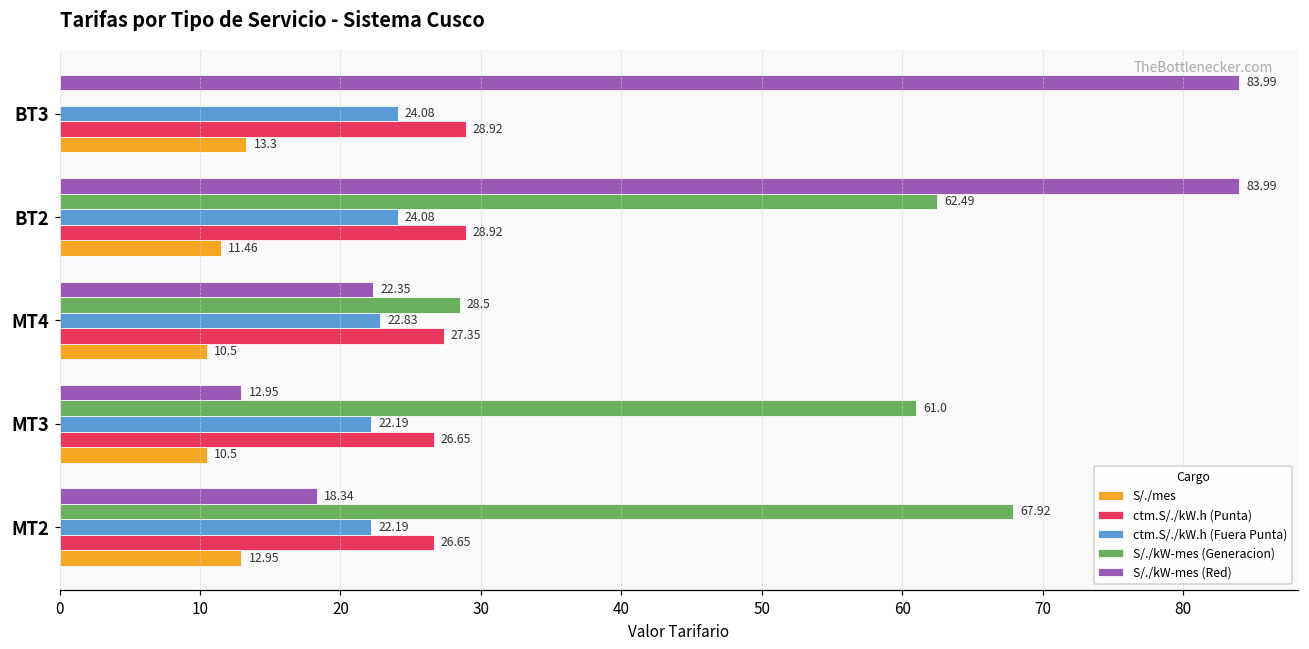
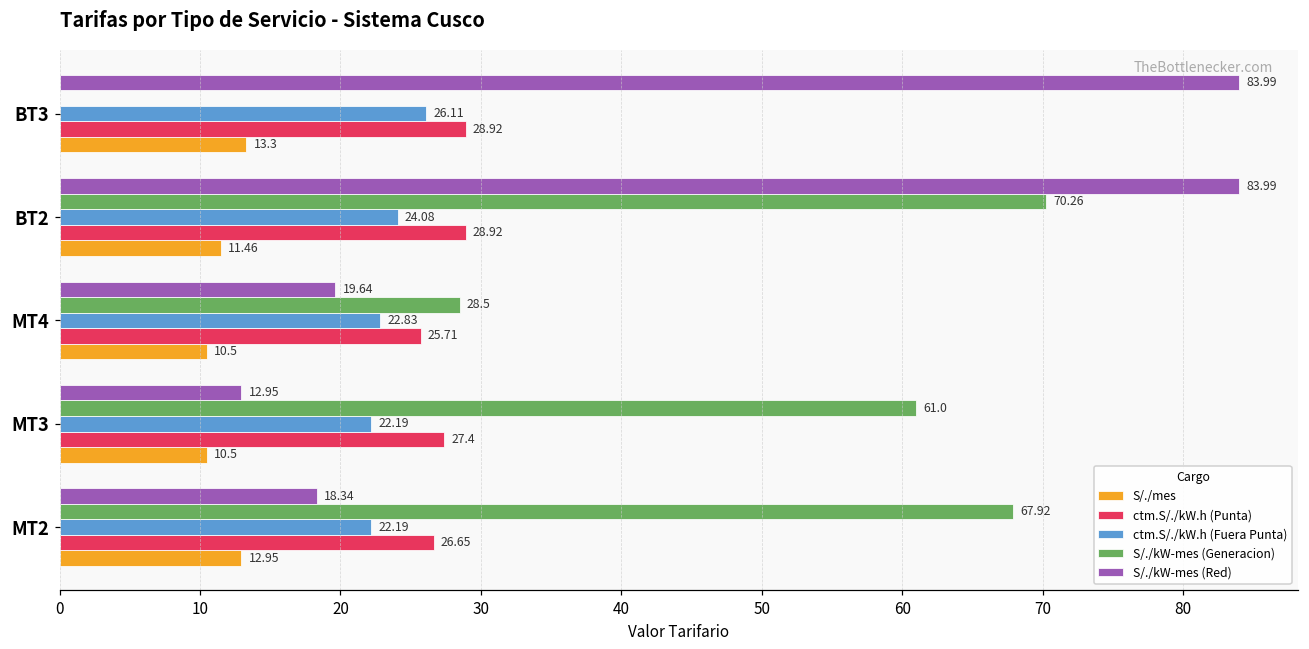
ctm.S/./kW.h (Fuera Punta), BT3: 24.08 -> 26.11
S/./kW-mes (Generacion), BT2: 62.49 -> 70.26
S/./kW-mes (Red), MT4: 22.35 -> 19.64
ctm.S/./kW.h (Punta), MT4: 27.35 -> 25.71
ctm.S/./kW.h (Punta), MT3: 26.65 -> 27.4
